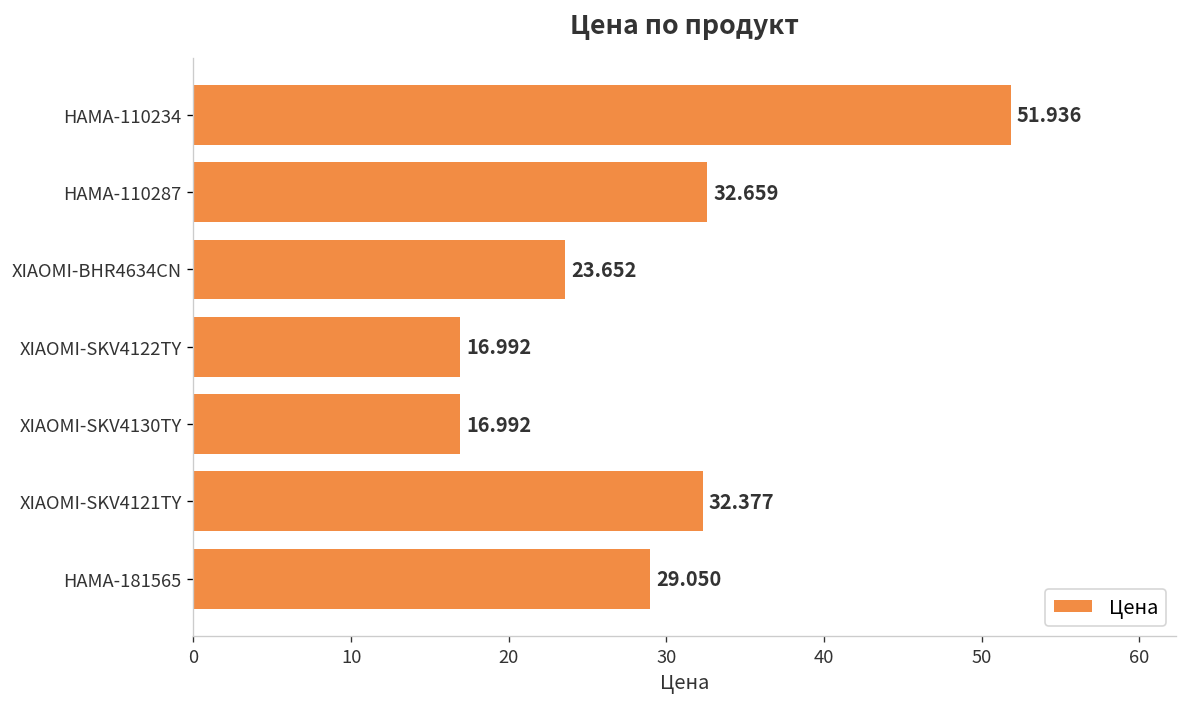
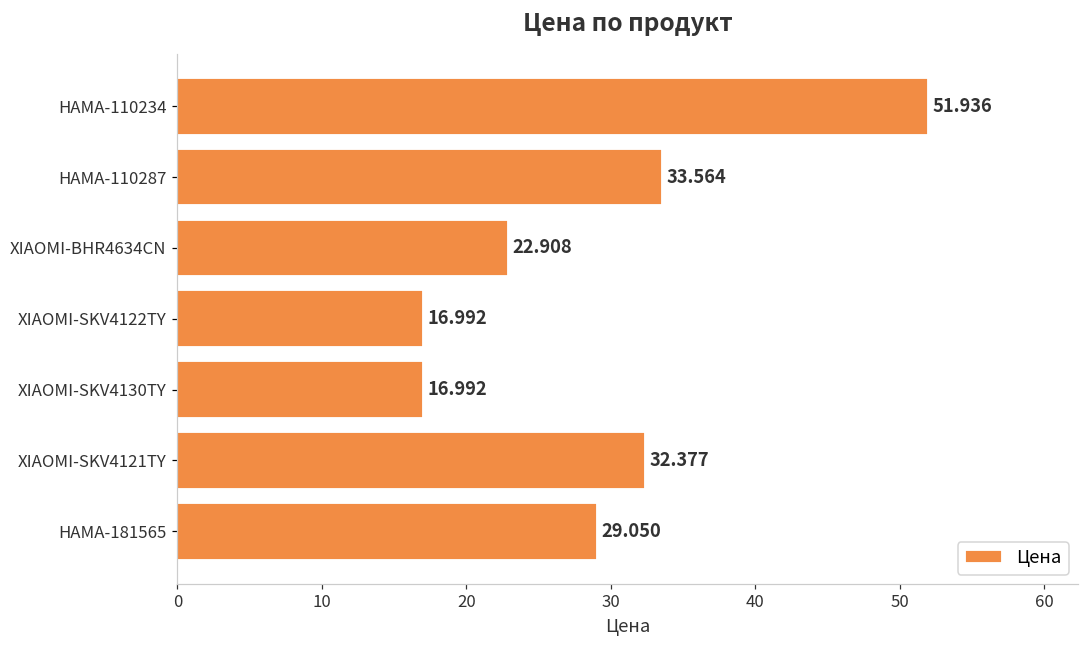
HAMA-110287: 32.659 -> 33.564
XIAOMI-BHR4634CN: 23.652 -> 22.908
